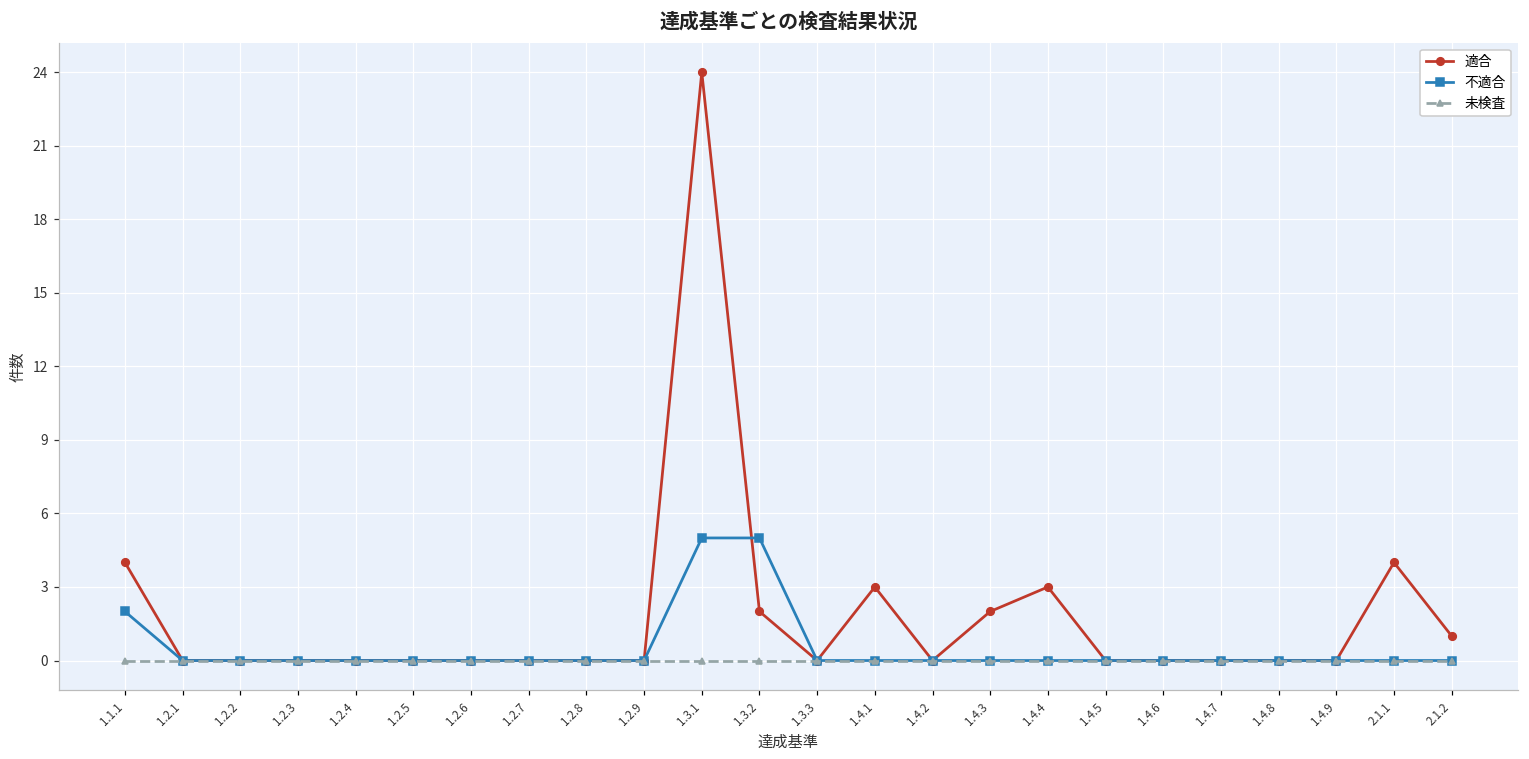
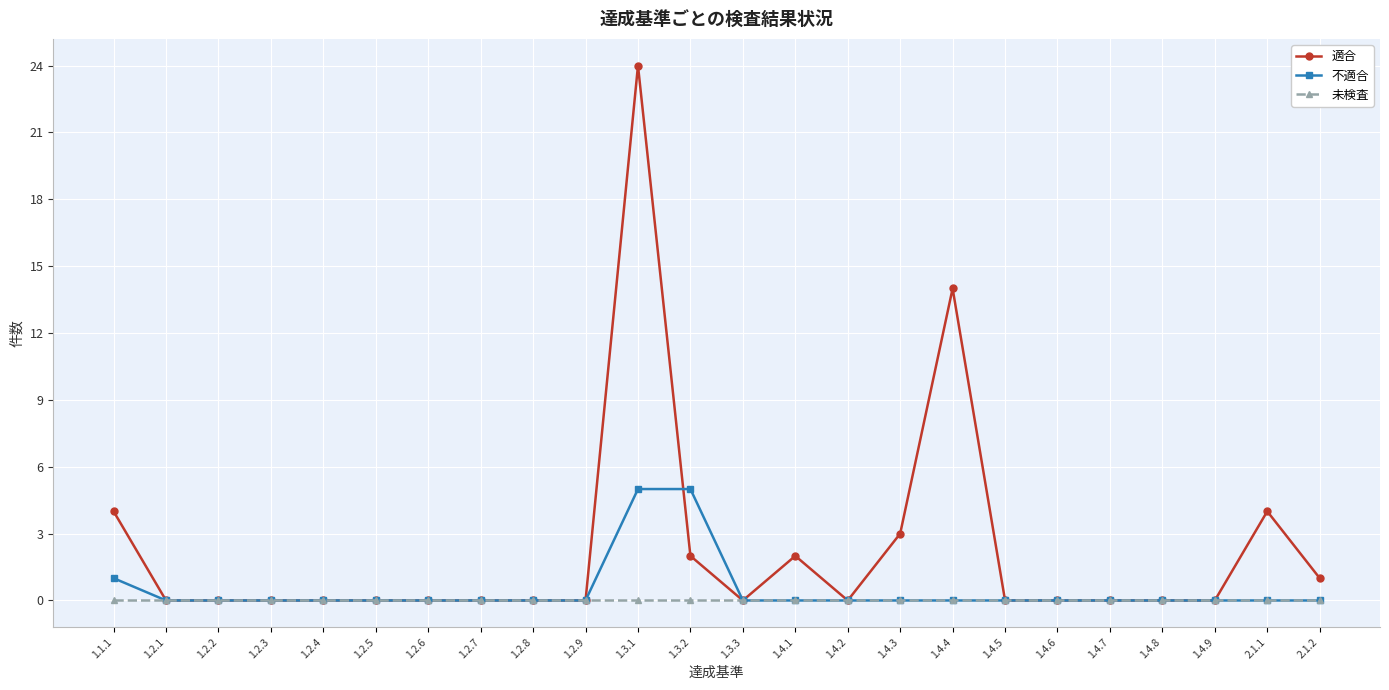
不適合, 1.1.1: 2 -> 1
適合, 1.4.1: 3 -> 2
適合, 1.4.3: 2 -> 3
適合, 1.4.4: 3 -> 14
